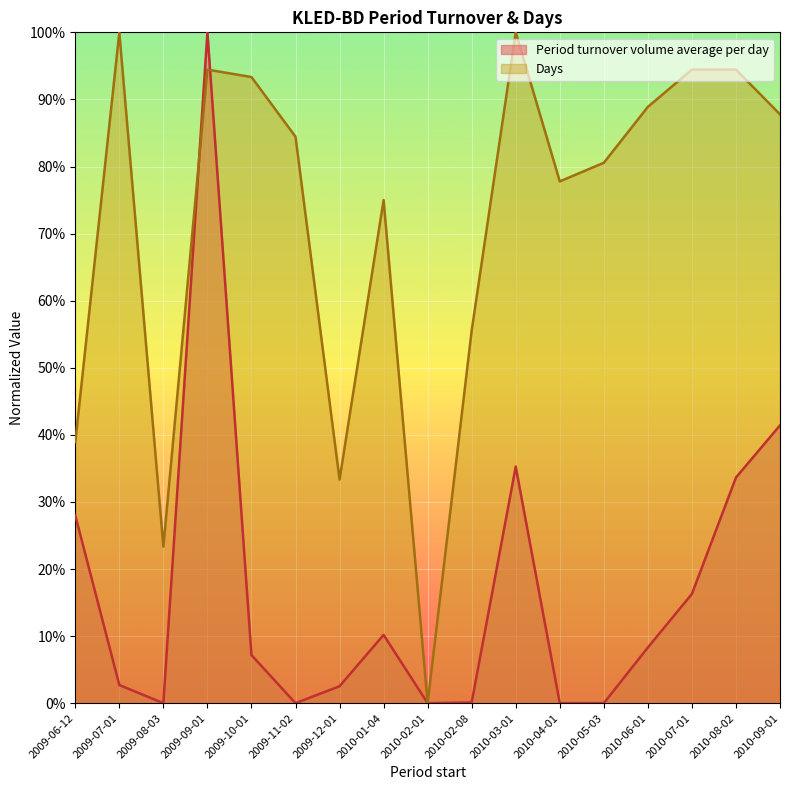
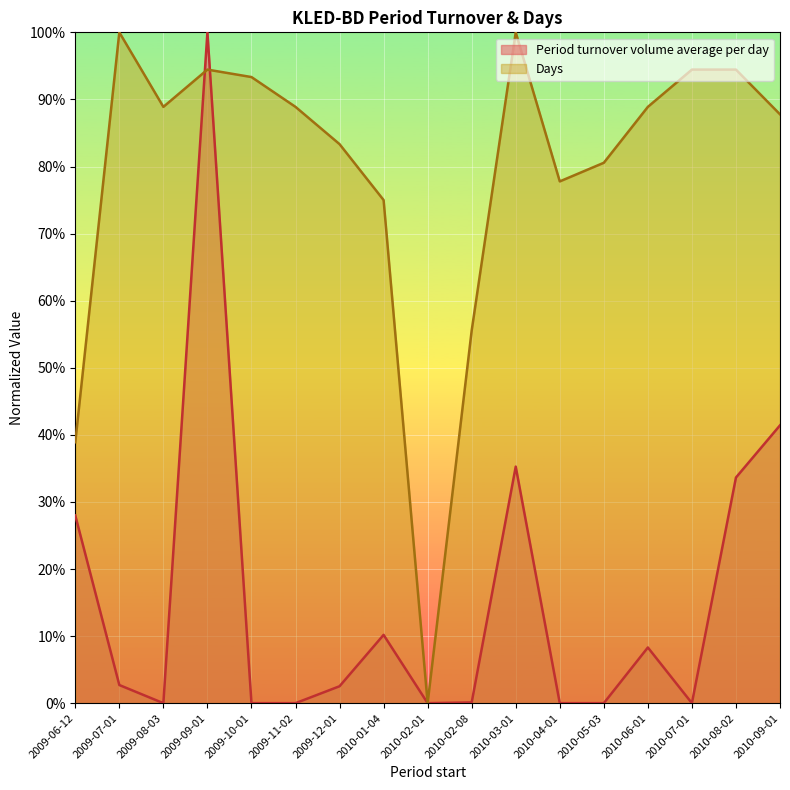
Days, 2009-08-03: 23% -> 89%
Period turnover volume average per day, 2009-10-01: 7% -> 0%
Days, 2009-11-02: 84% -> 89%
Days, 2009-12-01: 33% -> 83%
Period turnover volume average per day, 2010-07-01: 16% -> 0%
